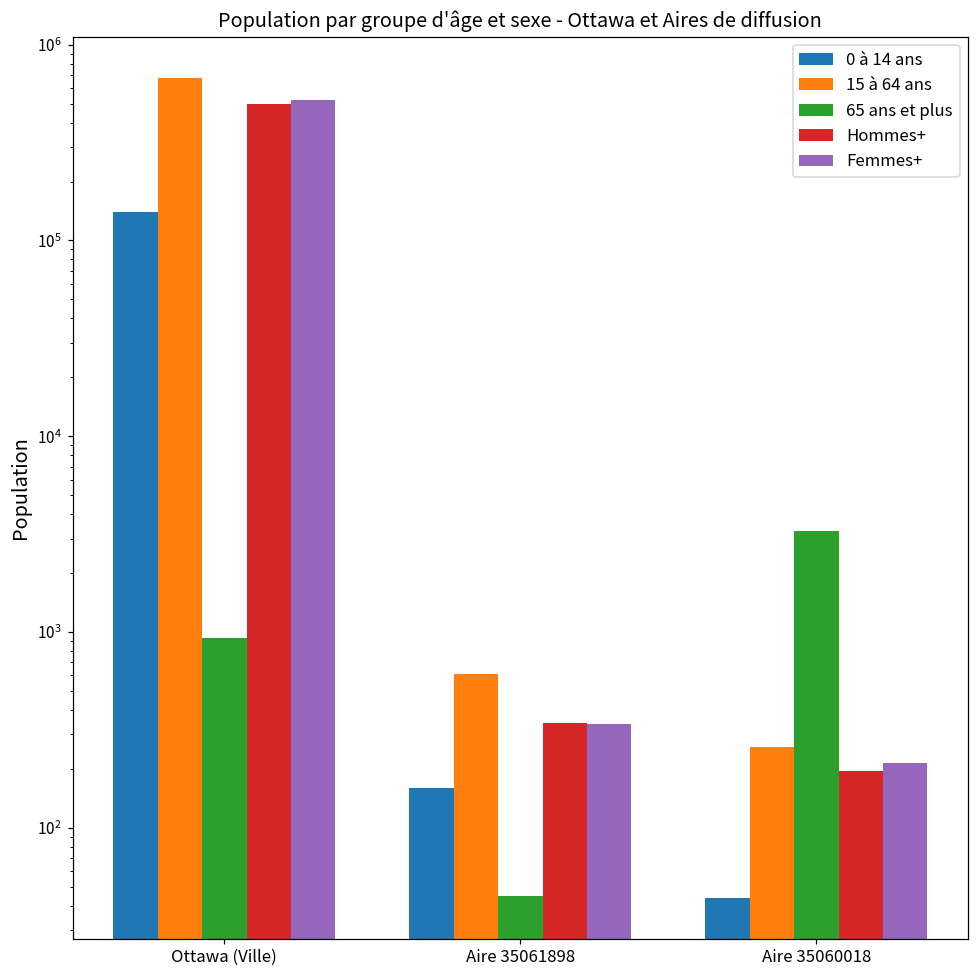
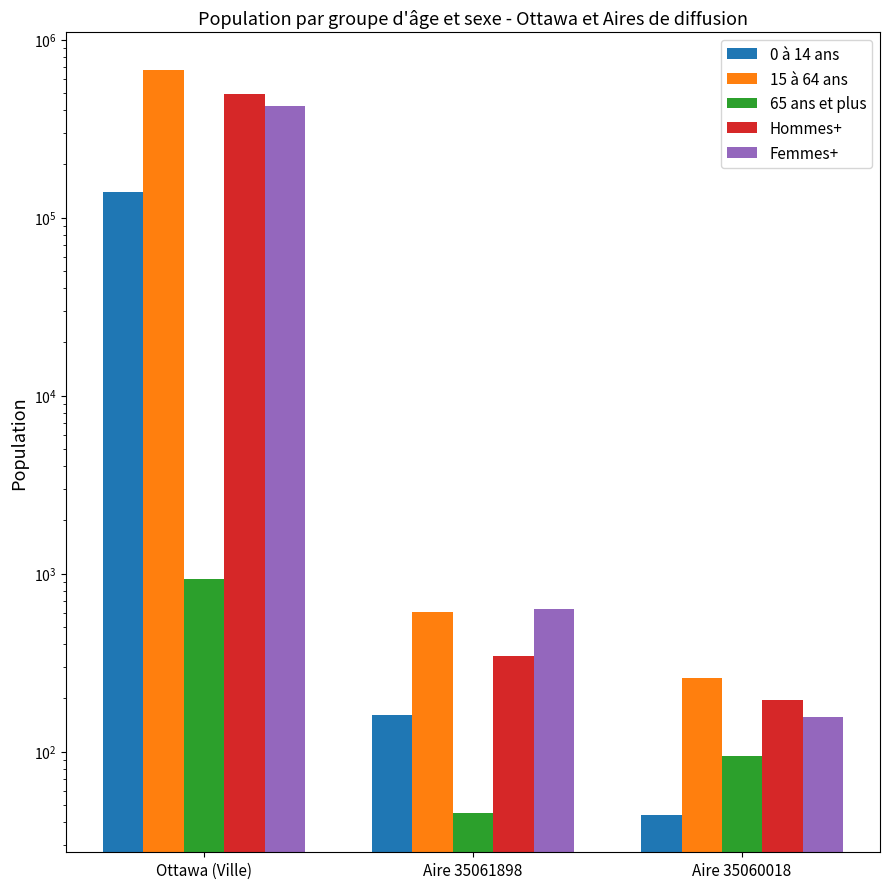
Femmes+, Ottawa (Ville): 520000 -> 420000
Femmes+, Aire 35061898: 340 -> 640
65 ans et plus, Aire 35060018: 3300 -> 100
Femmes+, Aire 35060018: 220 -> 160
